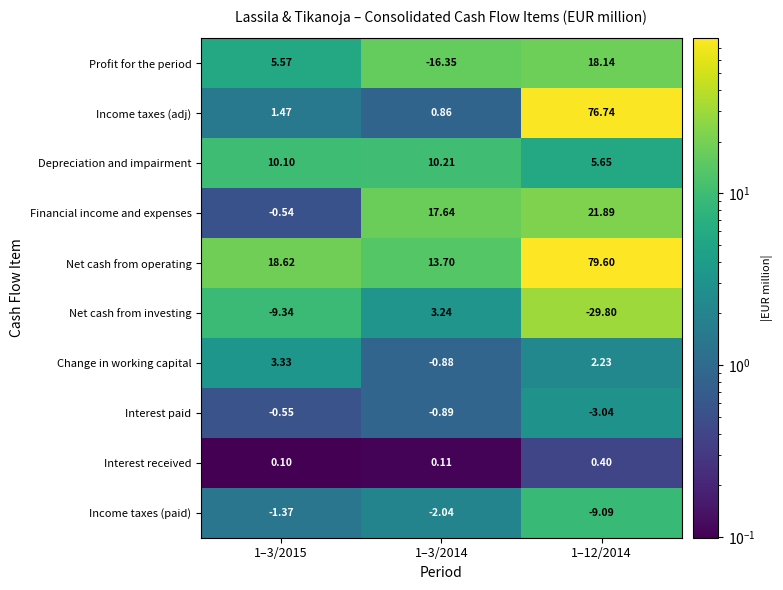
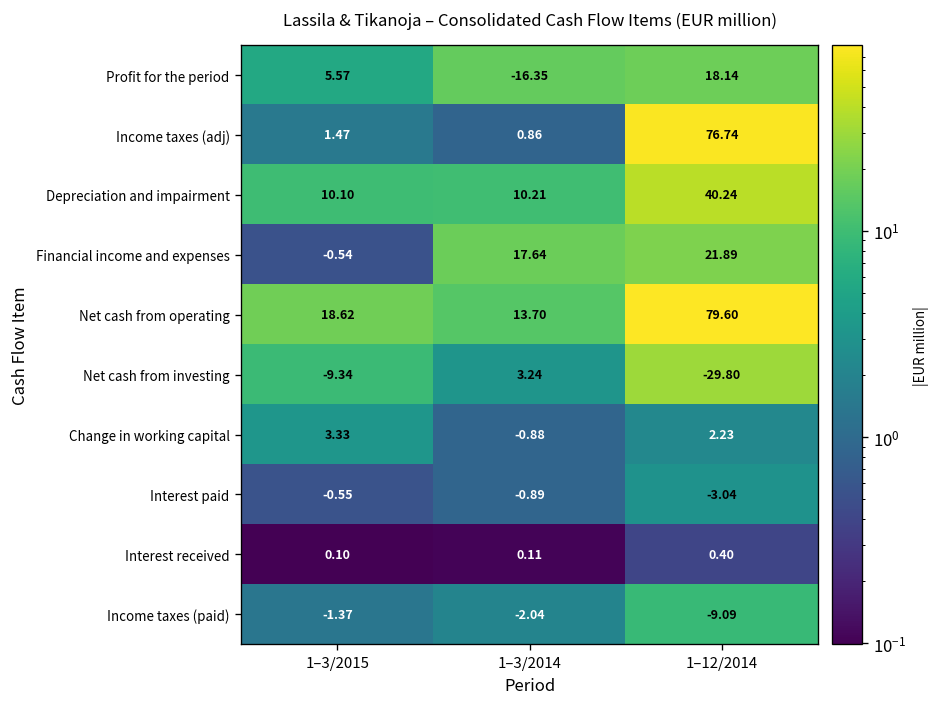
Depreciation and impairment, 1–12/2014: 5.65 -> 40.24
